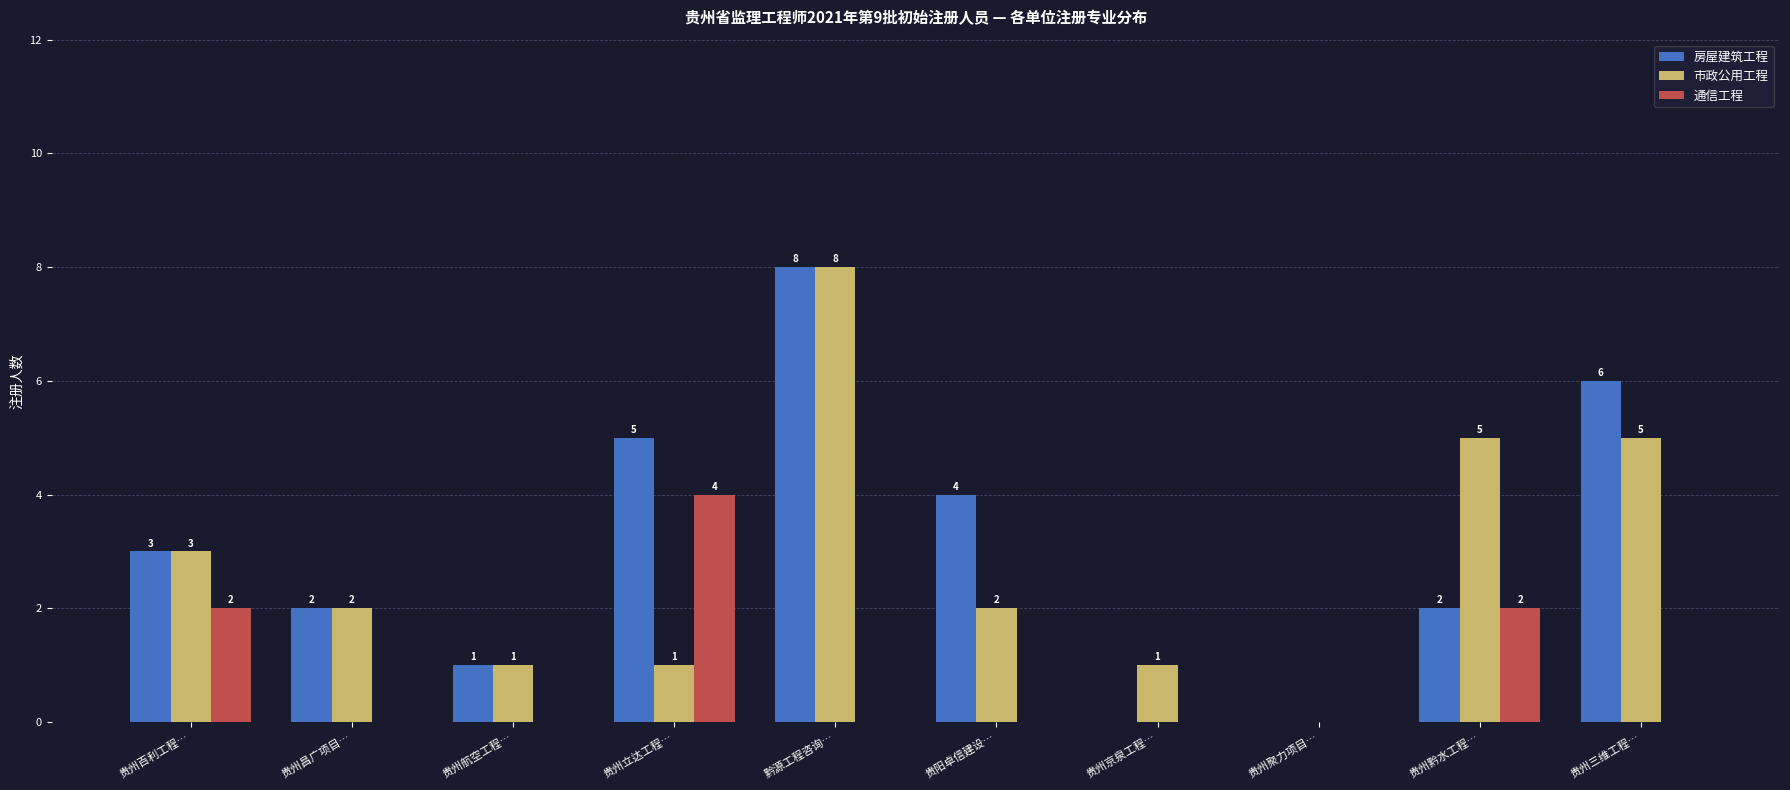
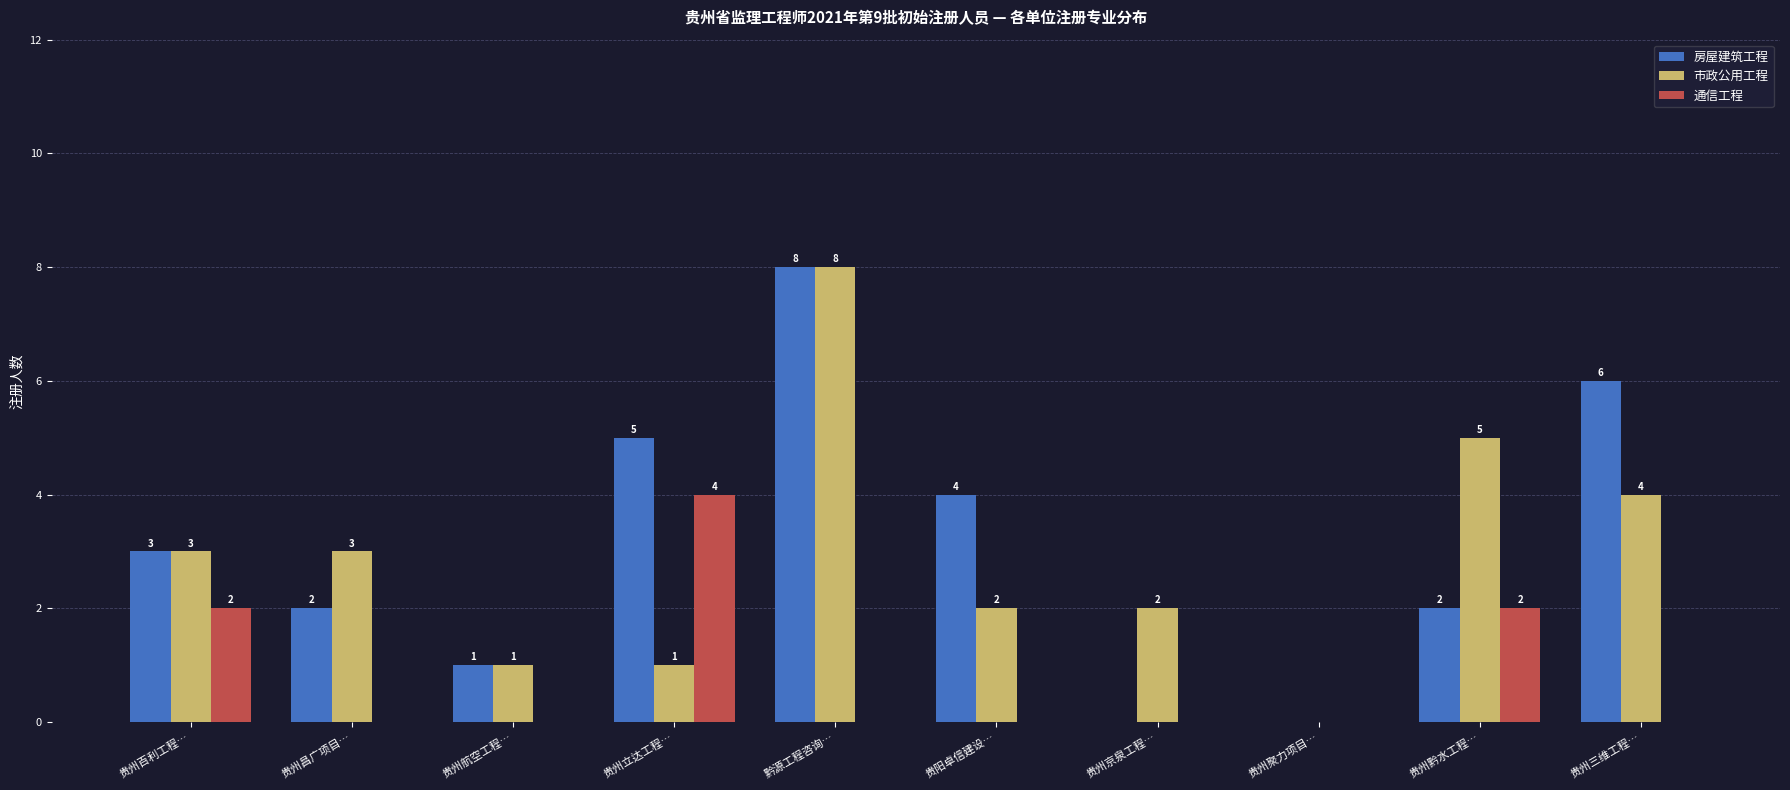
市政公用工程, 贵州昌广项目…: 2 -> 3
市政公用工程, 贵州京泉工程…: 1 -> 2
市政公用工程, 贵州三维工程…: 5 -> 4
